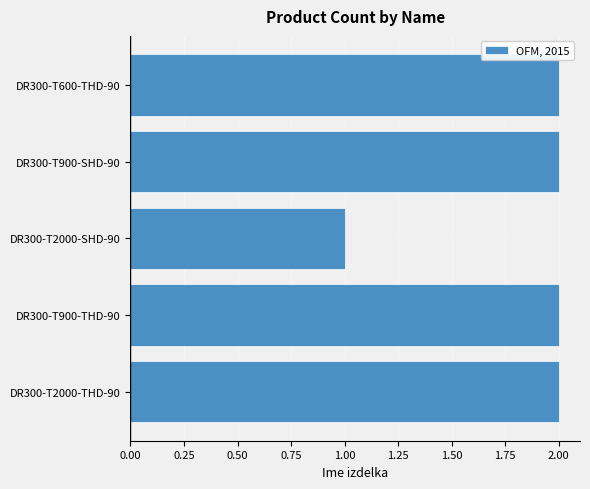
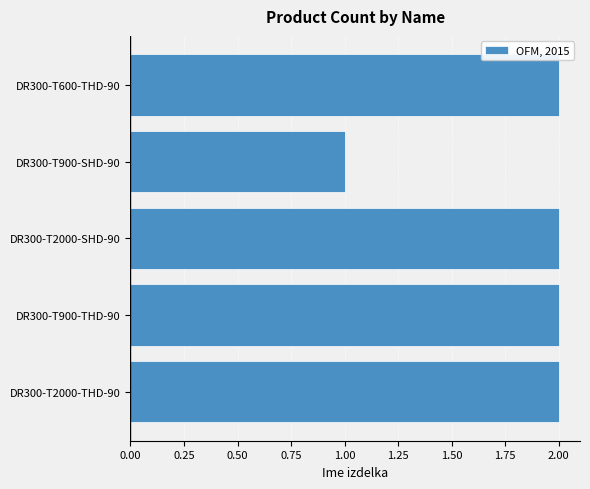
DR300-T900-SHD-90: 2 -> 1
DR300-T2000-SHD-90: 1 -> 2
